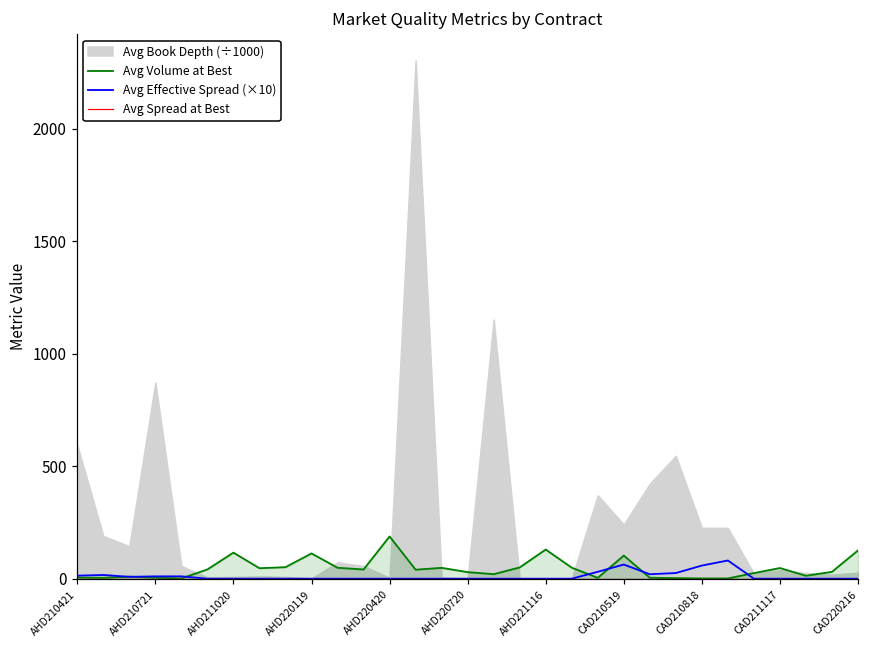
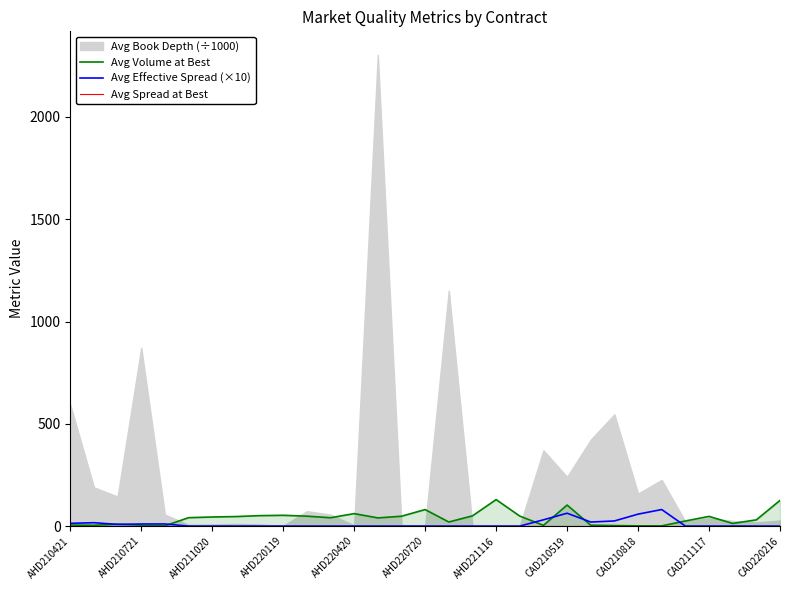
Avg Volume at Best, AHD211020: 120 -> 40
Avg Volume at Best, AHD220119: 110 -> 50
Avg Volume at Best, AHD220420: 190 -> 60
Avg Volume at Best, AHD220720: 30 -> 80
Avg Book Depth (÷1000), CAD210818: 230 -> 160
